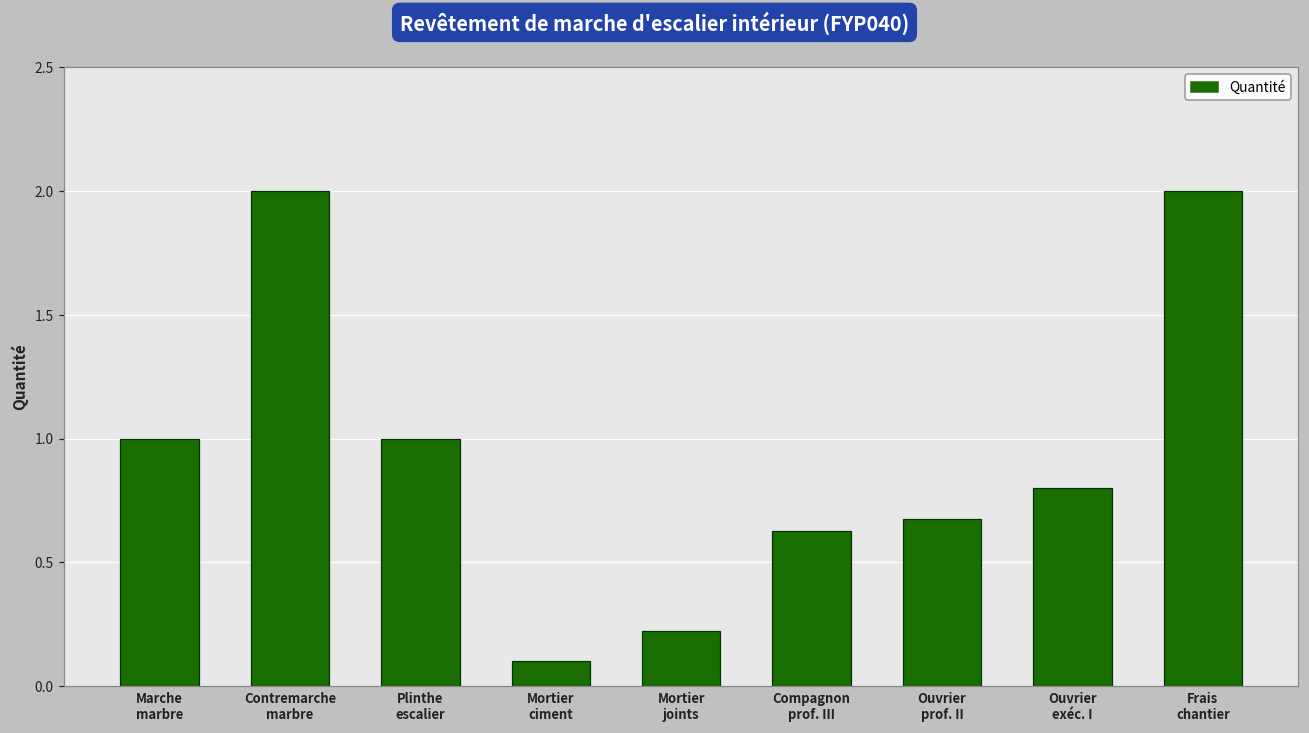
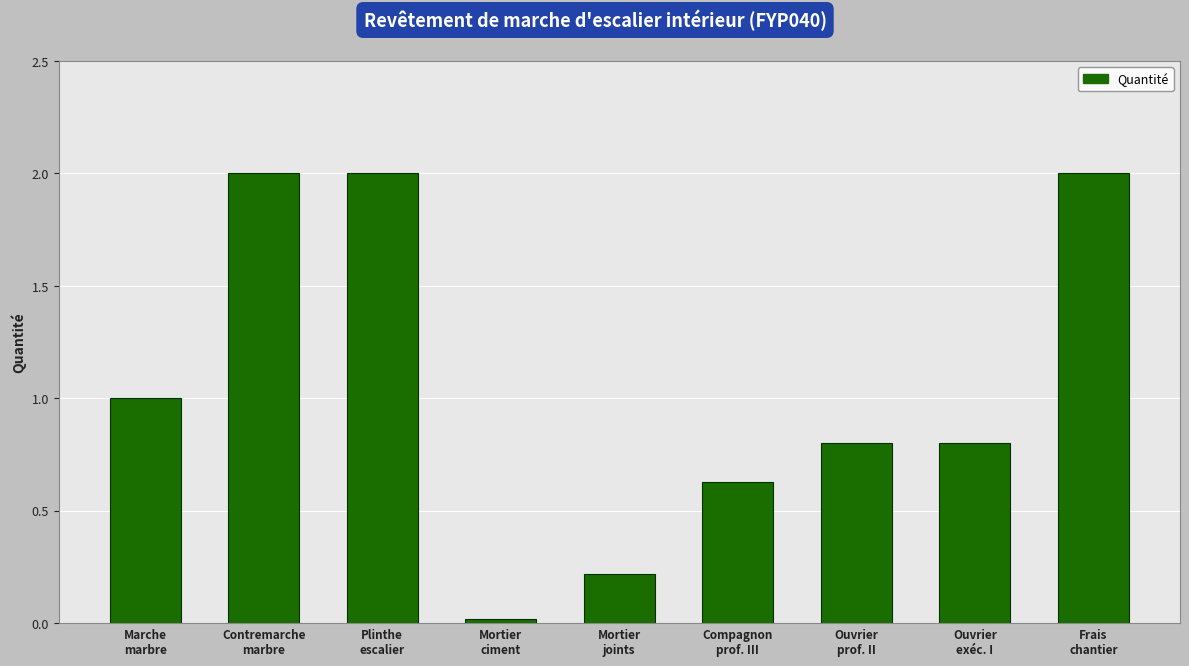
Plinthe escalier: 1 -> 2
Mortier ciment: 0.10 -> 0.02
Ouvrier prof. II: 0.68 -> 0.80
